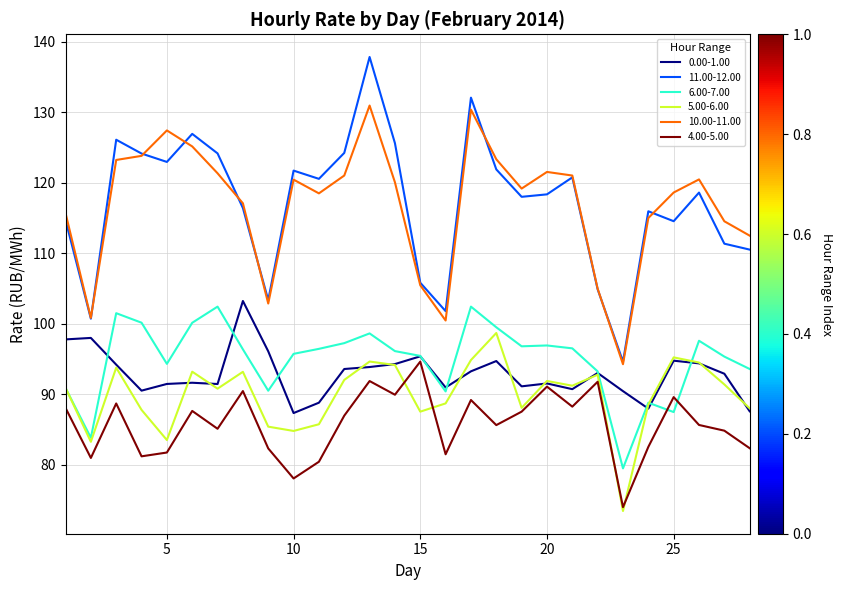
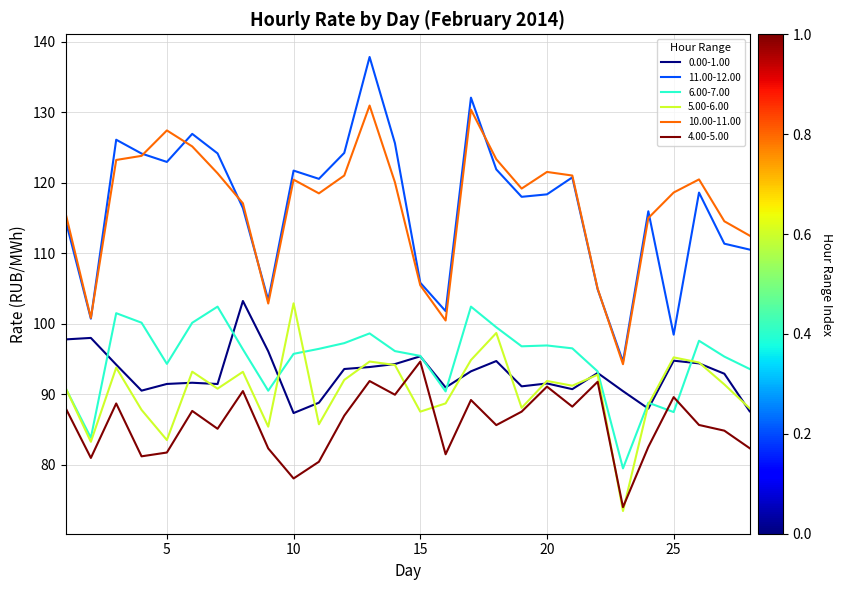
5.00-6.00, 10: 85 -> 103
11.00-12.00, 25: 115 -> 98
